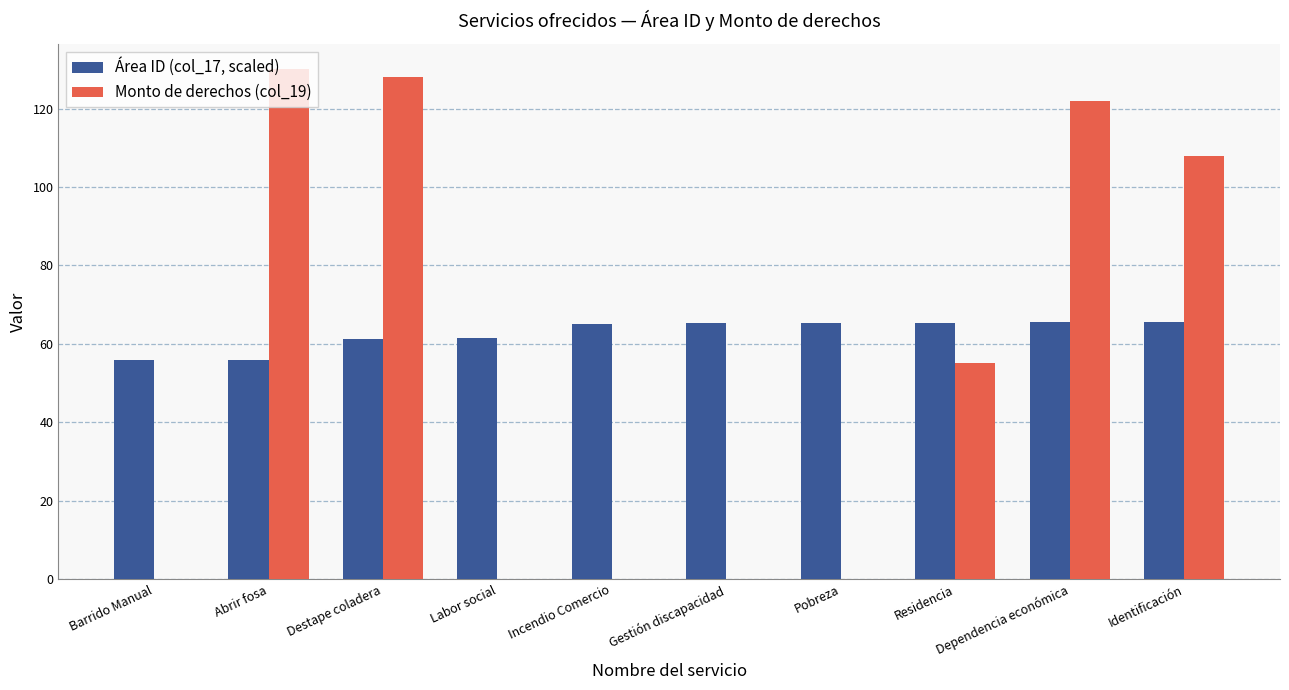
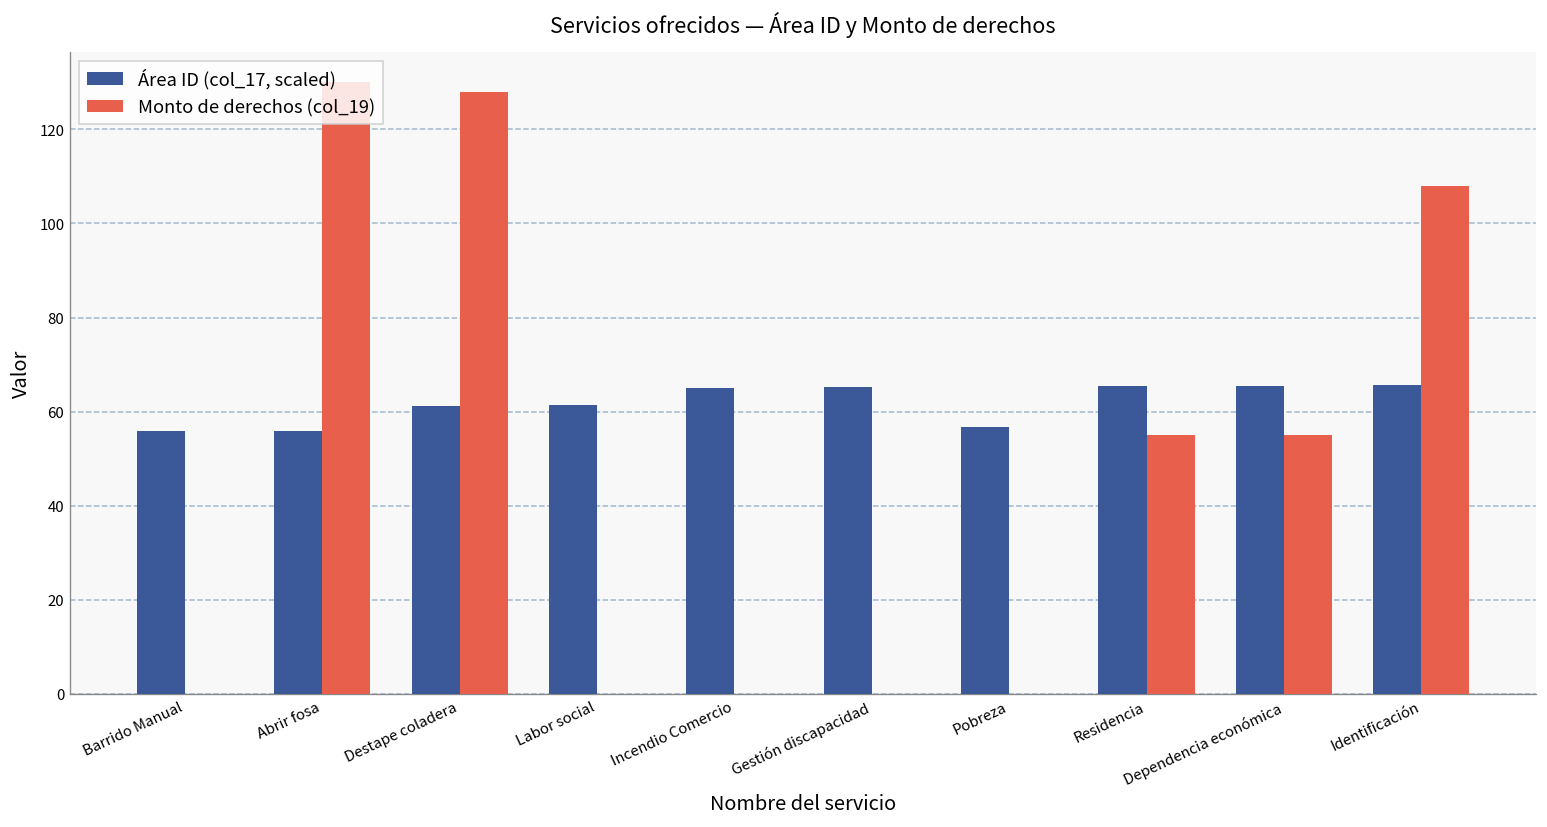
Área ID (col_17, scaled), Pobreza: 65 -> 57
Monto de derechos (col_19), Dependencia económica: 122 -> 55
